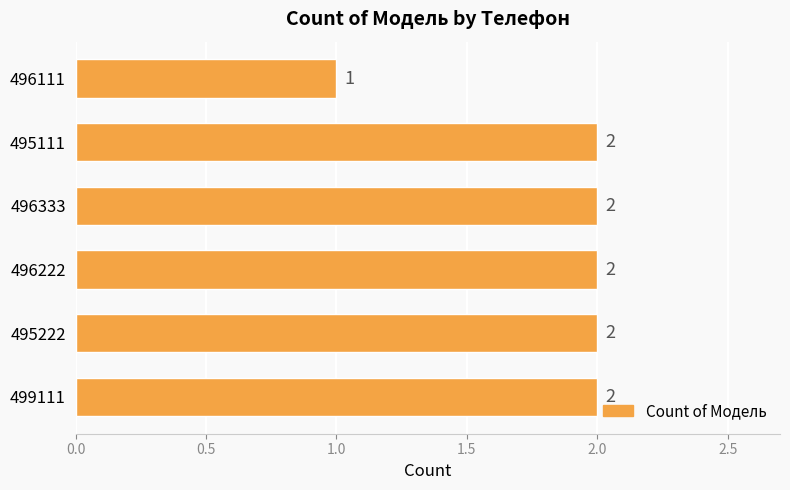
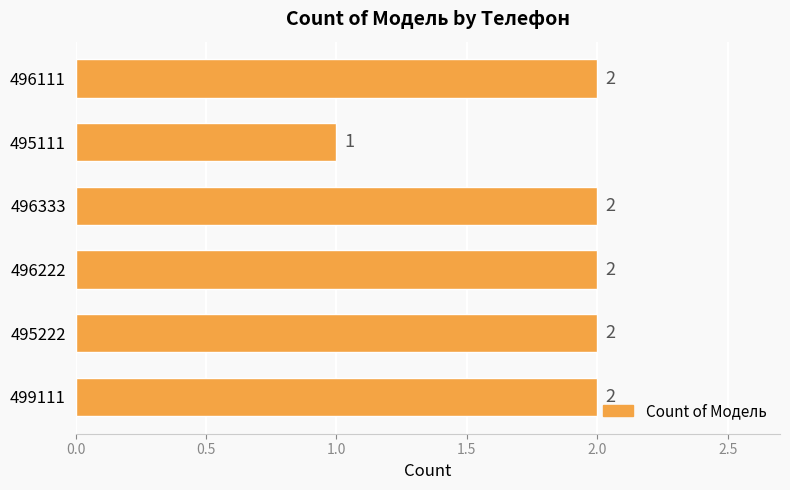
496111: 1 -> 2
495111: 2 -> 1
